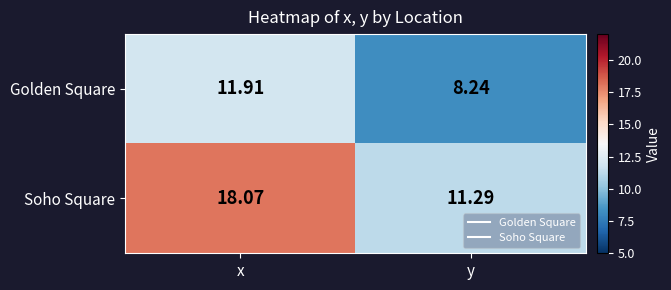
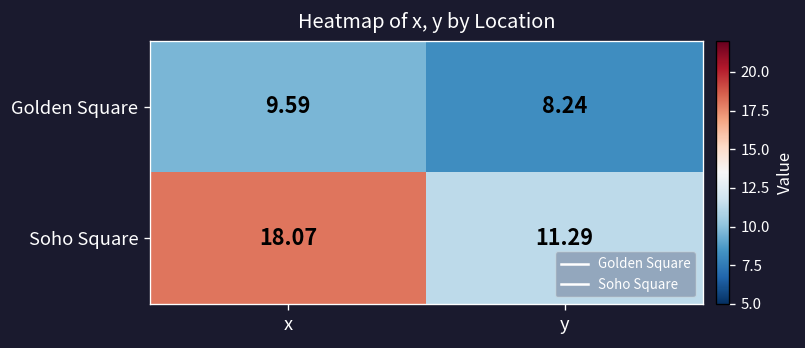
Golden Square, x: 11.91 -> 9.59
